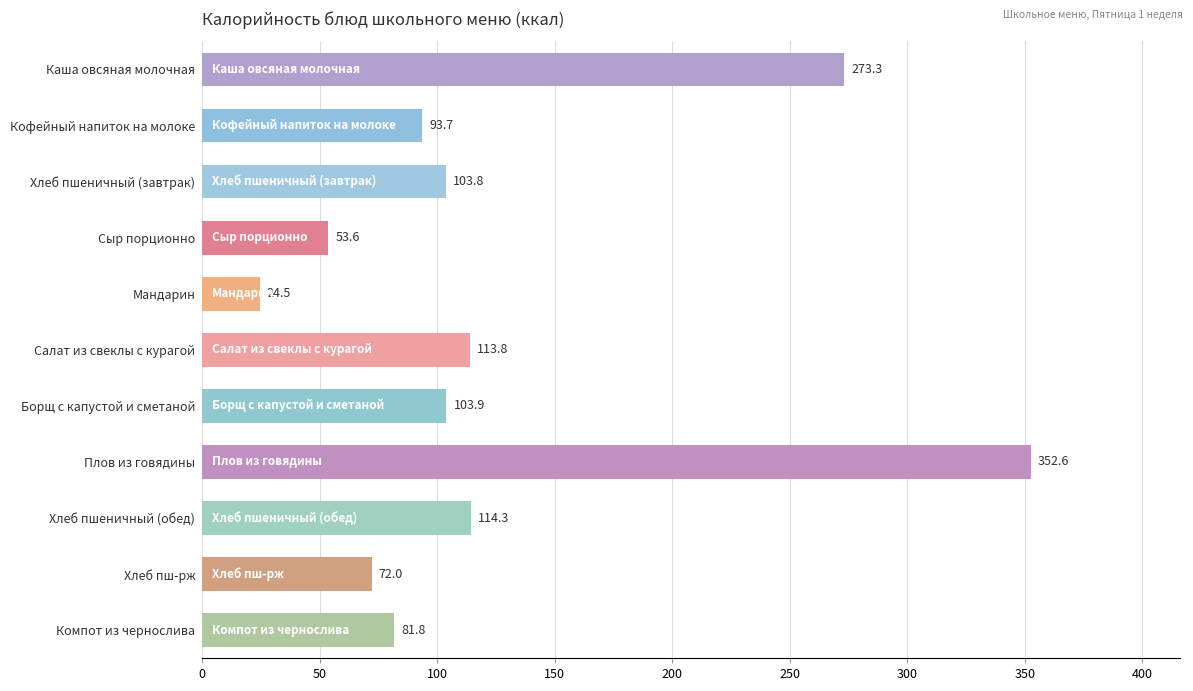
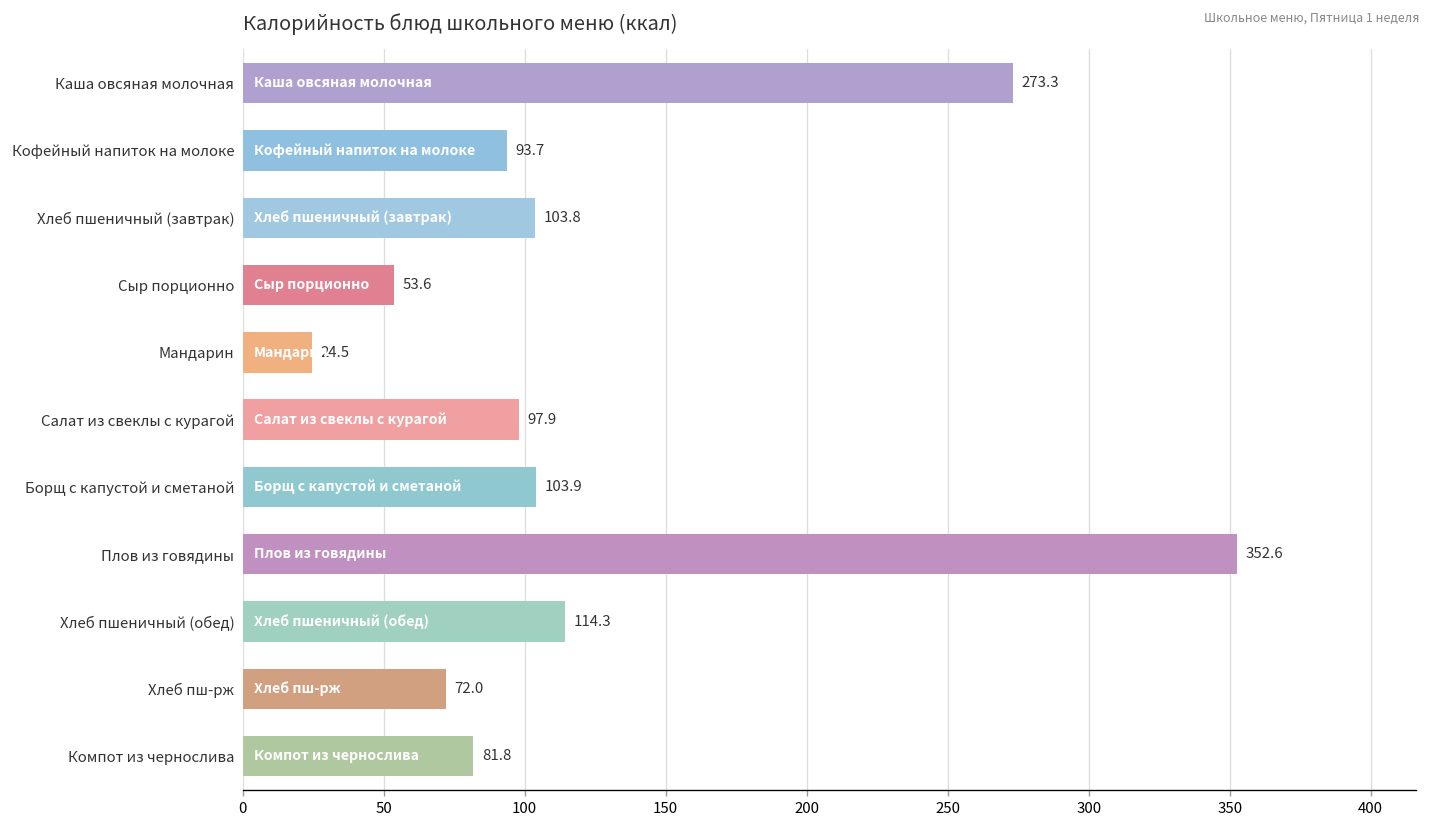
Салат из свеклы с курагой: 113.8 -> 97.9
